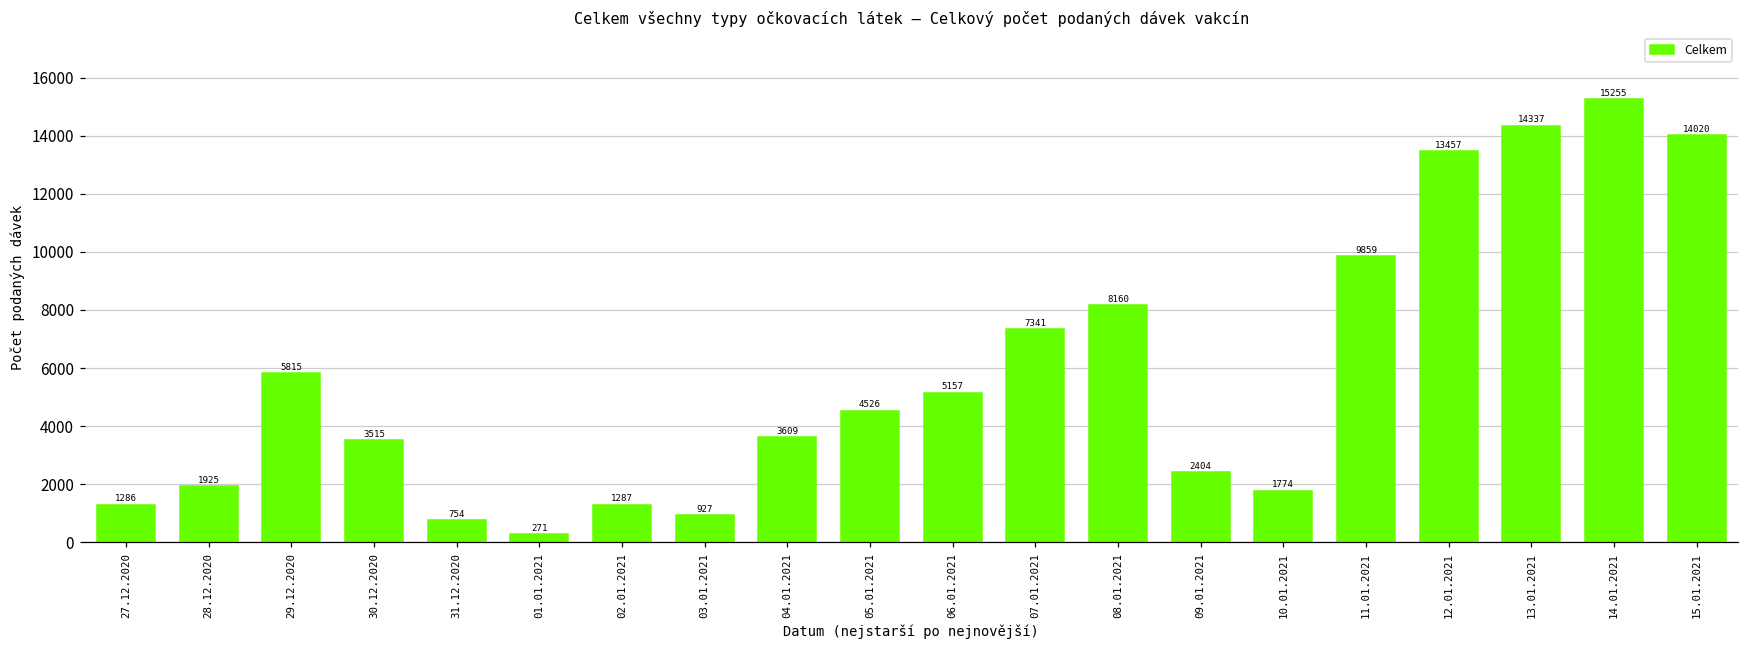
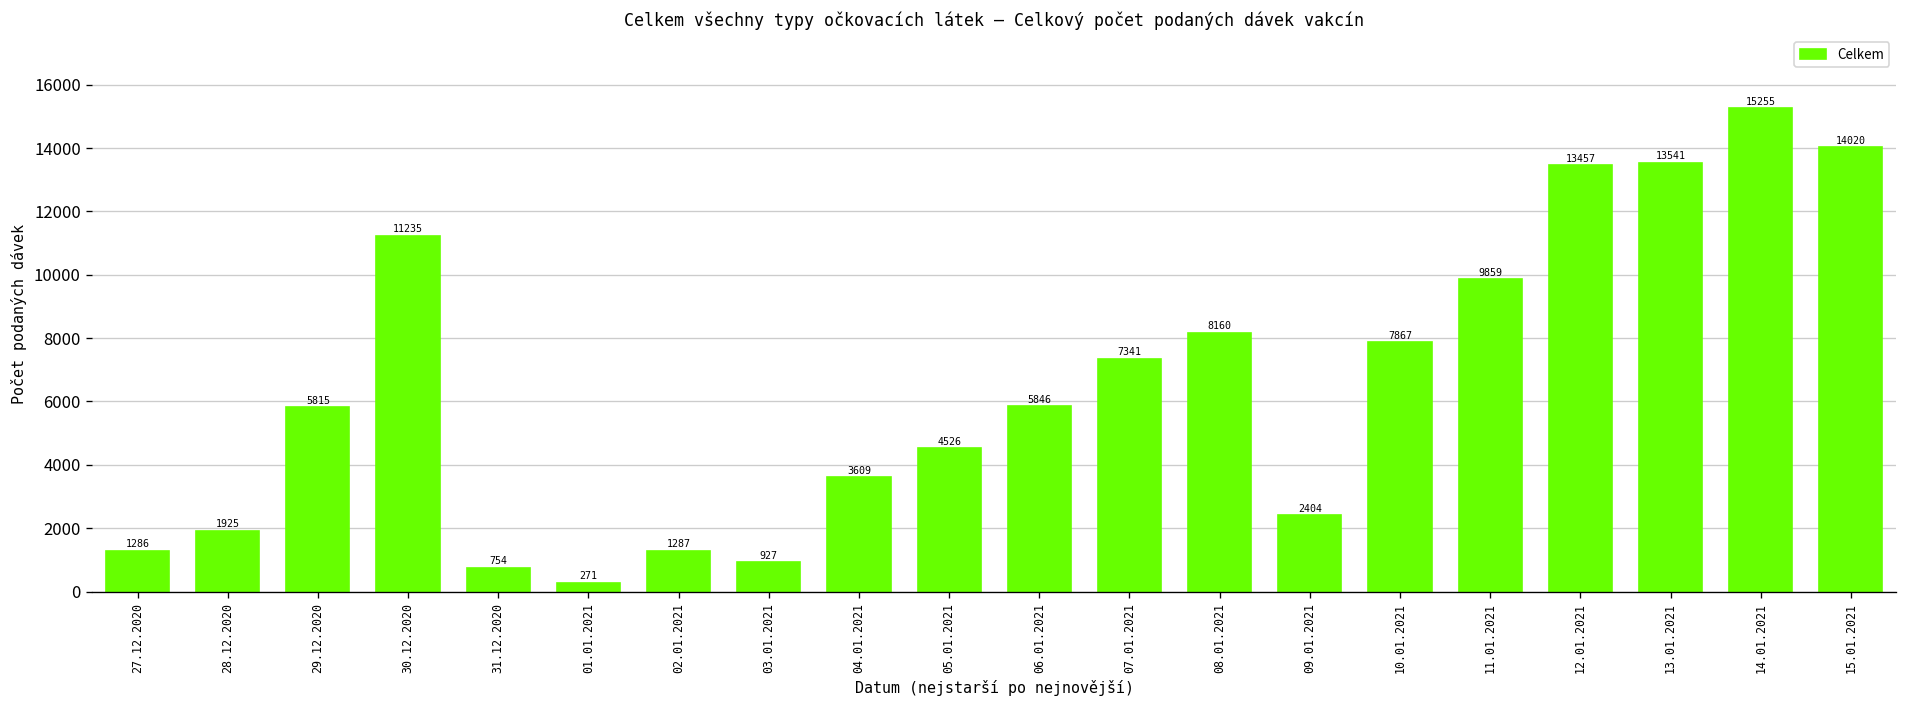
30.12.2020: 3515 -> 11235
06.01.2021: 5157 -> 5846
10.01.2021: 1774 -> 7867
13.01.2021: 14337 -> 13541
